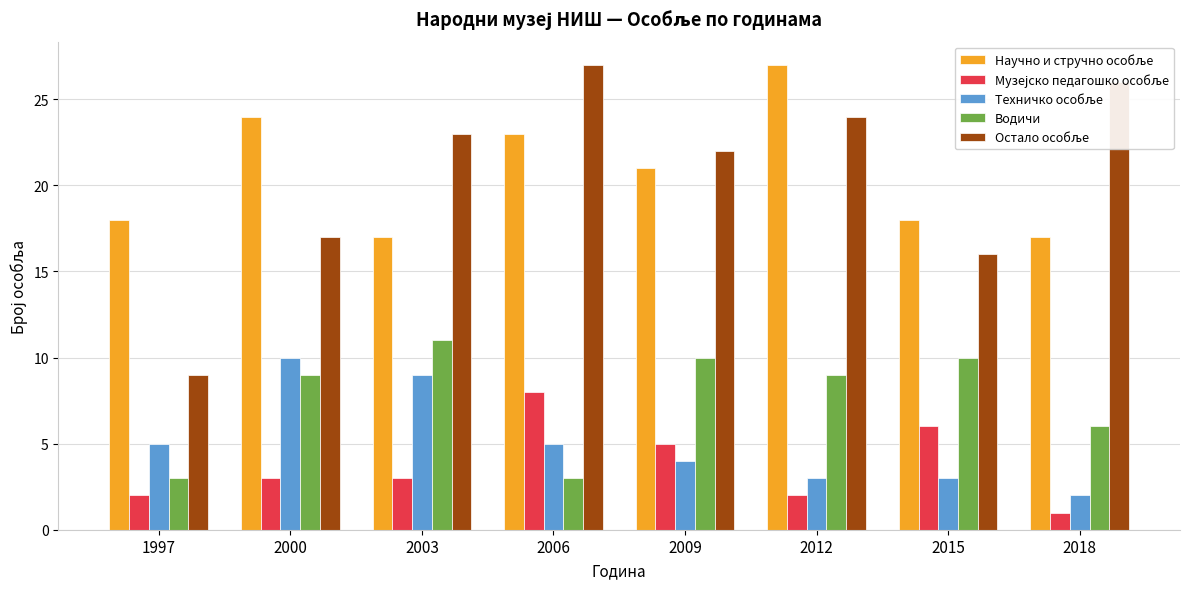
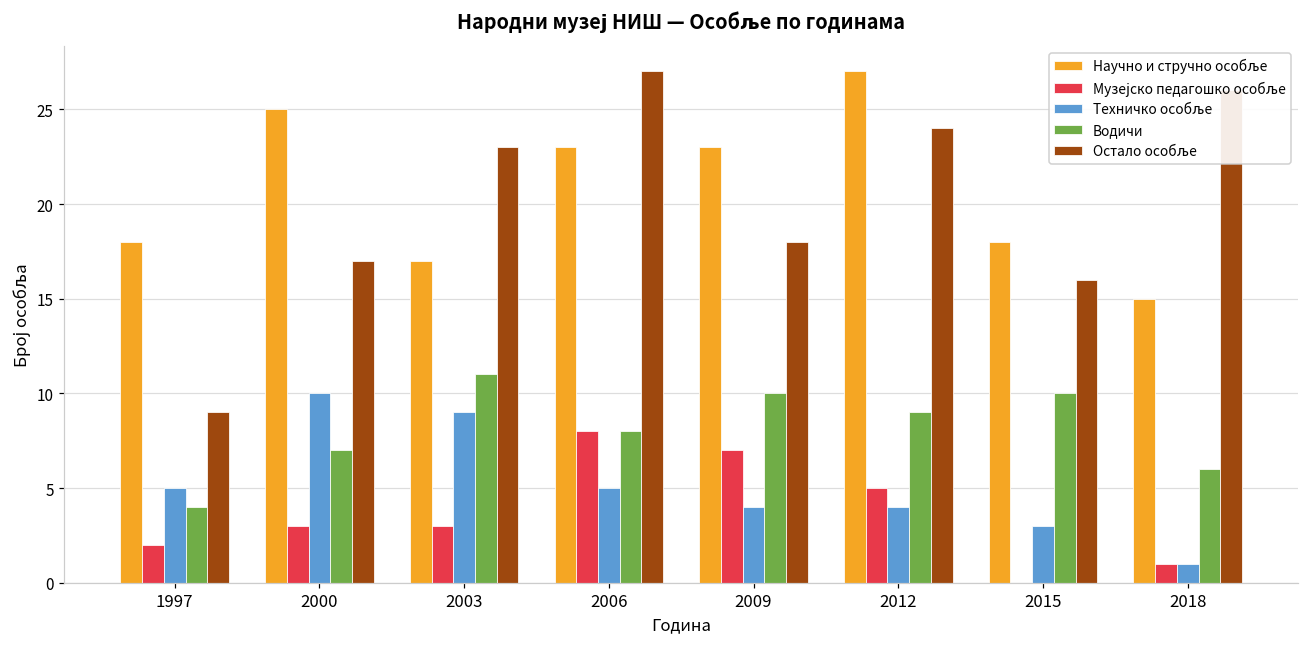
Водичи, 1997: 3 -> 4
Научно и стручно особље, 2000: 24 -> 25
Водичи, 2000: 9 -> 7
Водичи, 2006: 3 -> 8
Научно и стручно особље, 2009: 21 -> 23
Музејско педагошко особље, 2009: 5 -> 7
Остало особље, 2009: 22 -> 18
Музејско педагошко особље, 2012: 2 -> 5
Техничко особље, 2012: 3 -> 4
Музејско педагошко особље, 2015: 6 -> 0
Научно и стручно особље, 2018: 17 -> 15
Техничко особље, 2018: 2 -> 1
